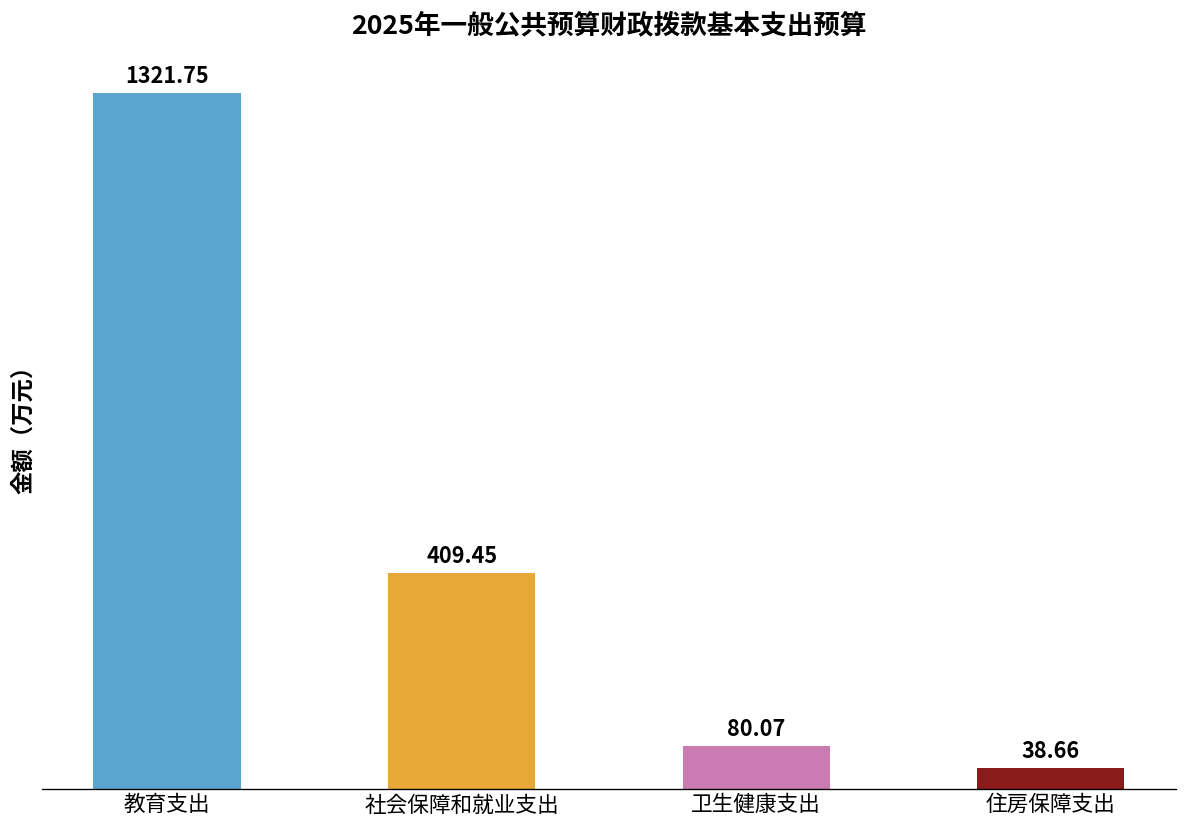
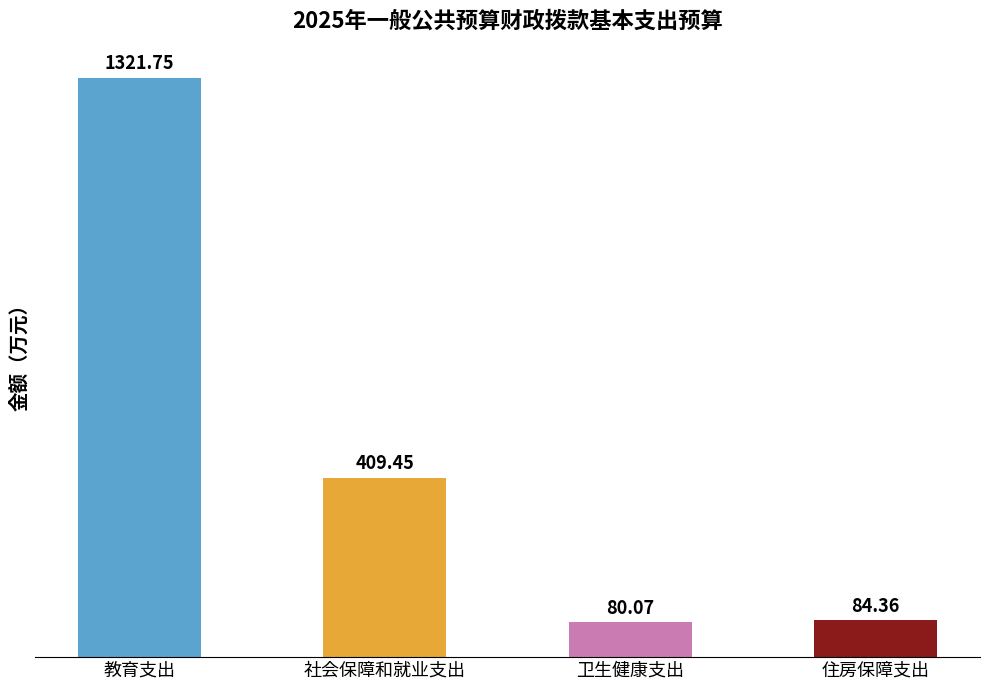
住房保障支出: 38.66 -> 84.36
